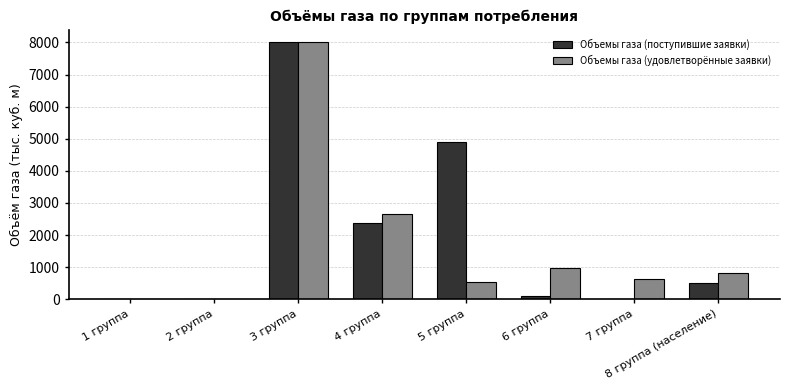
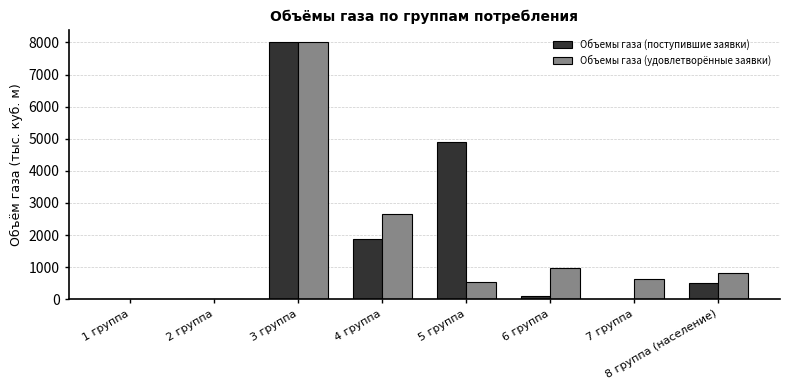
Объемы газа (поступившие заявки), 4 группа: 2400 -> 1900
